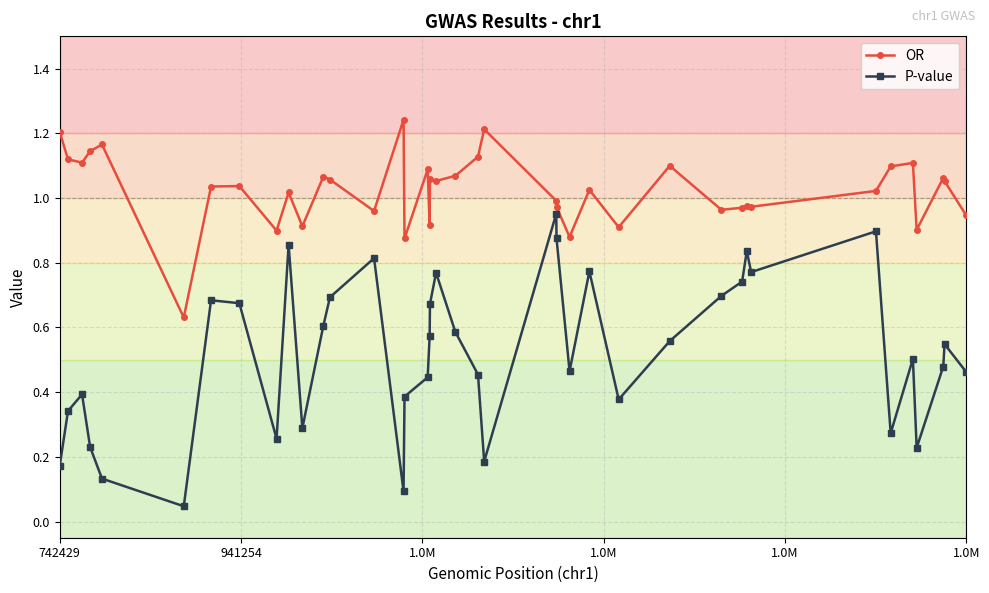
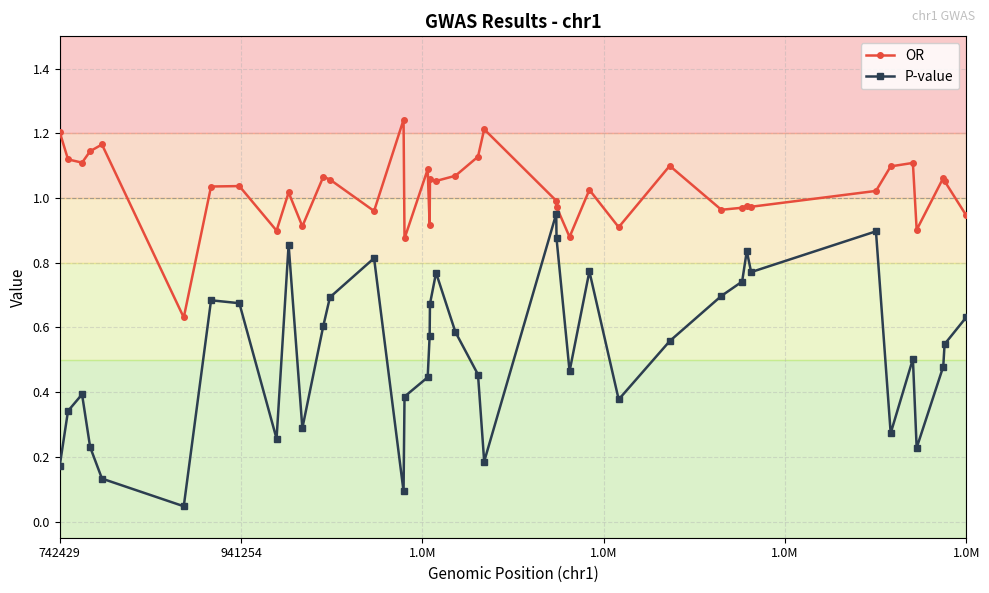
P-value, 1.0M: 0.46 -> 0.63
